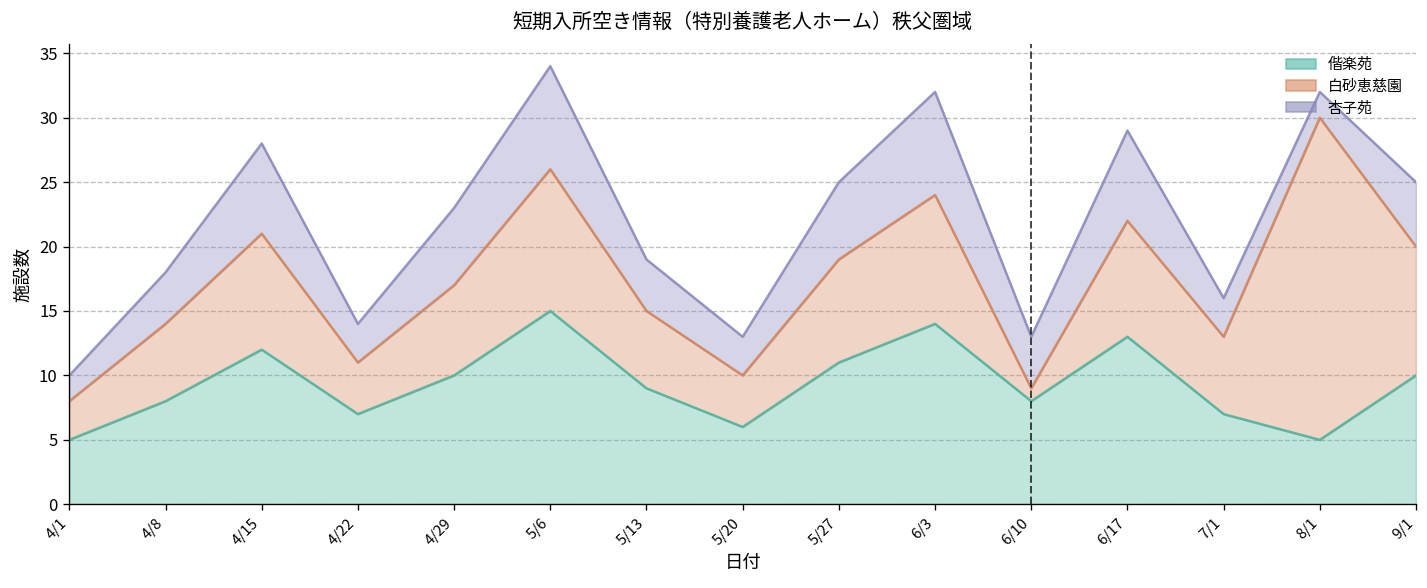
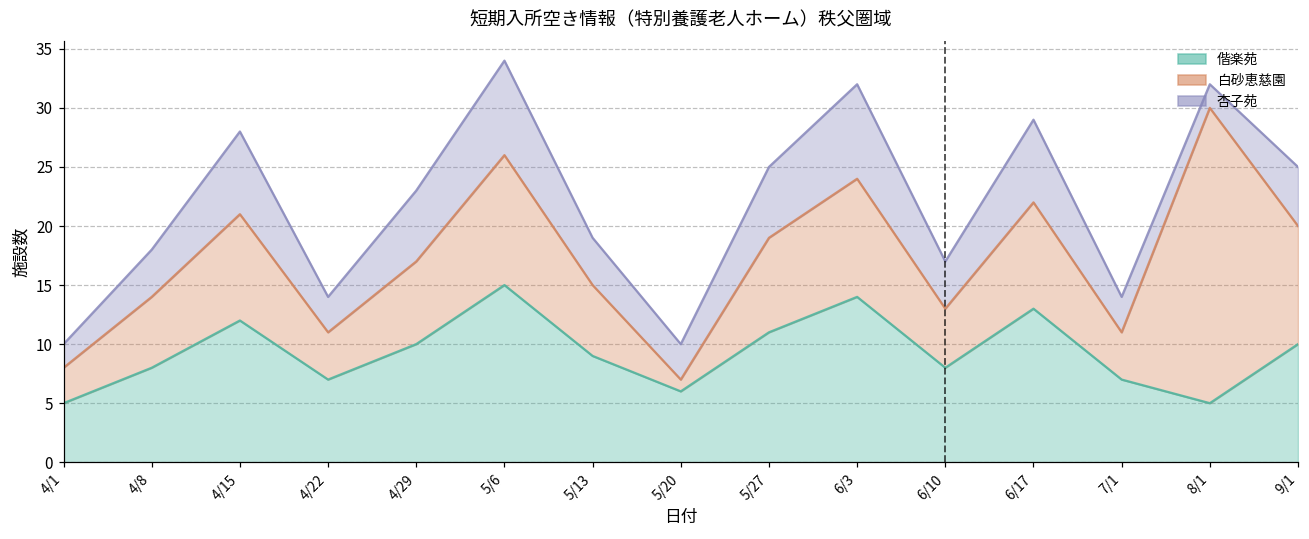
白砂恵慈園, 5/20: 4 -> 1
白砂恵慈園, 6/10: 1 -> 5
白砂恵慈園, 7/1: 6 -> 4
